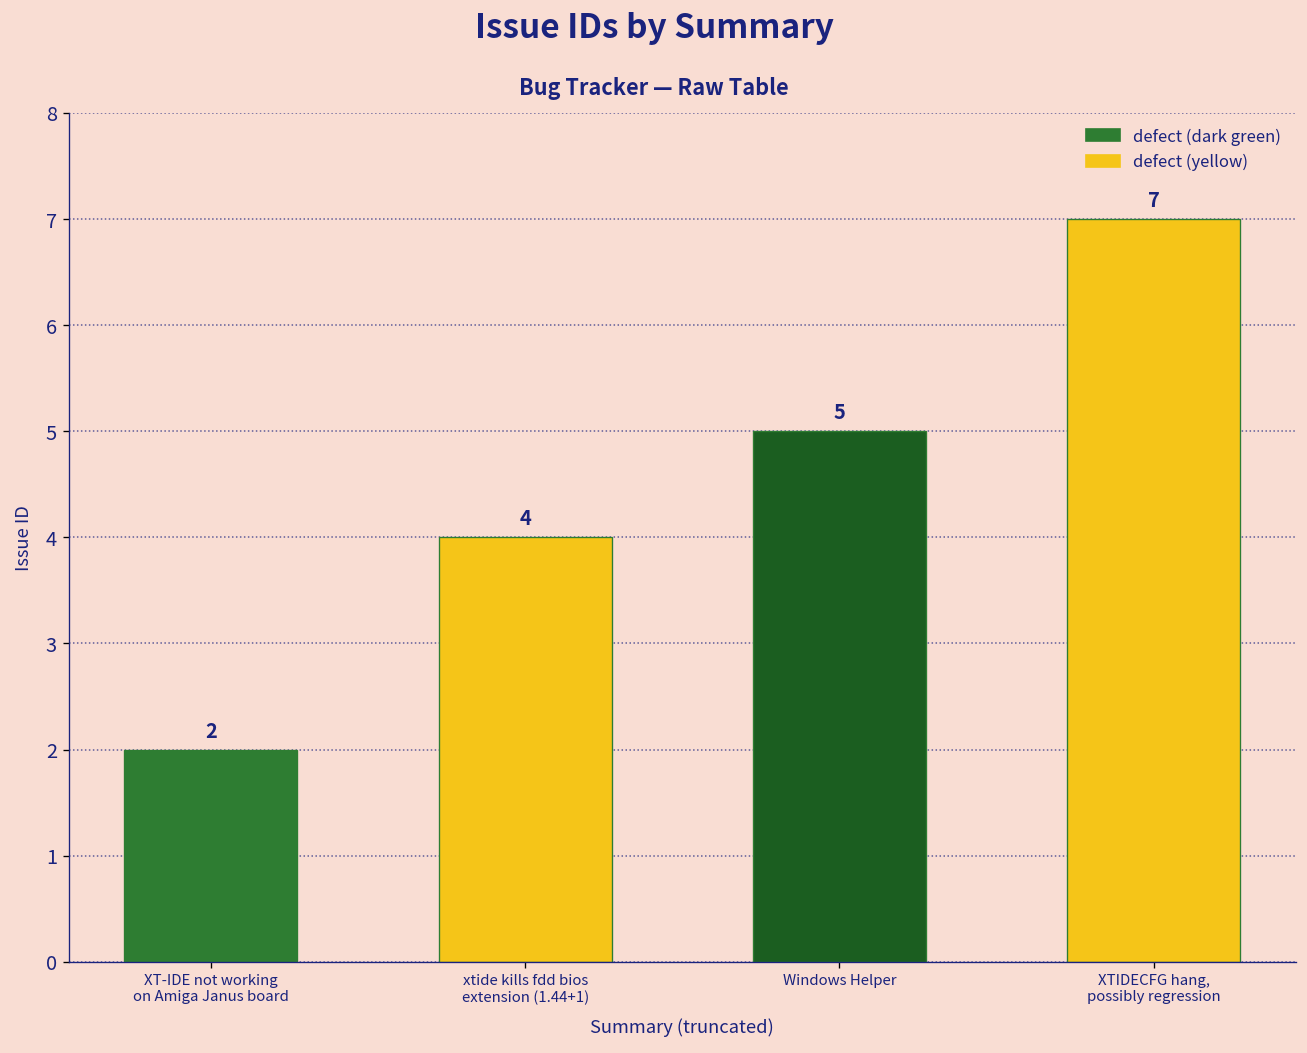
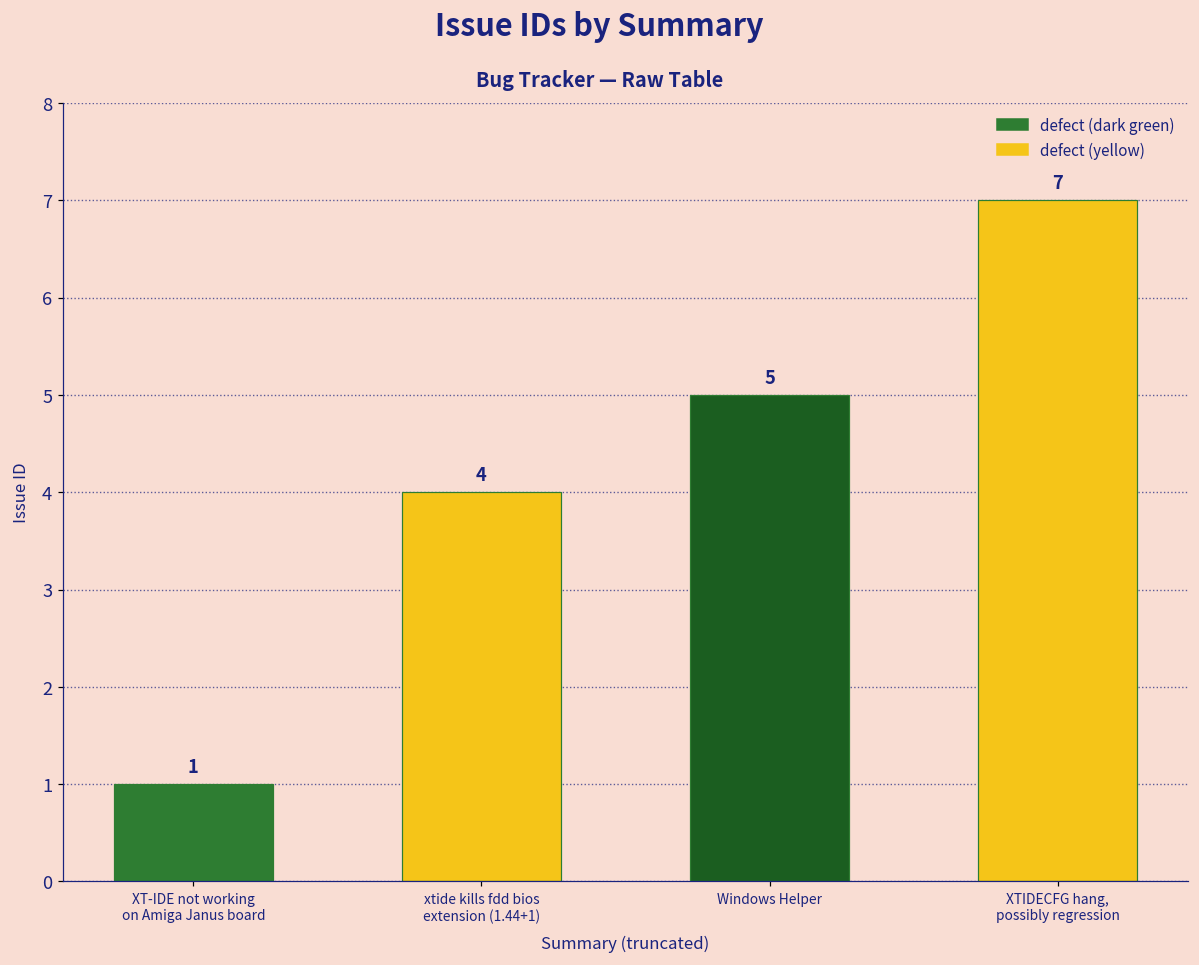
XT-IDE not working on Amiga Janus board: 2 -> 1
